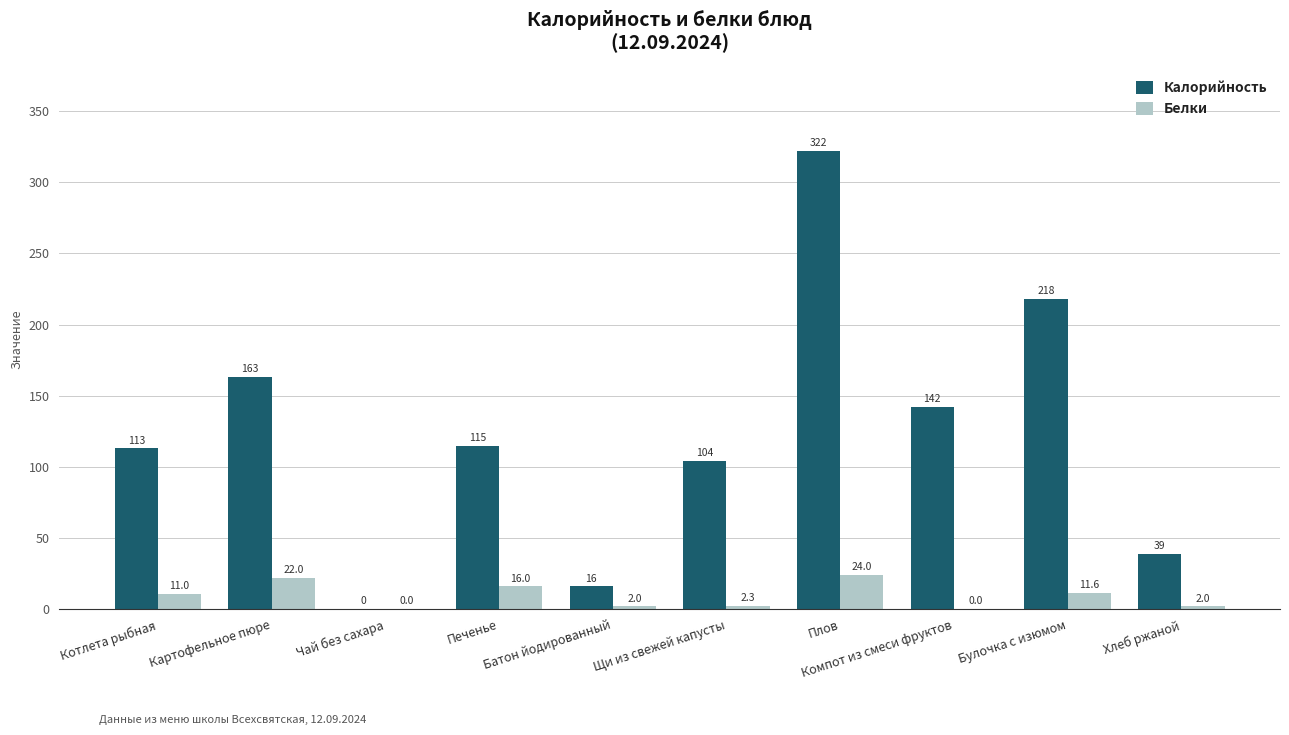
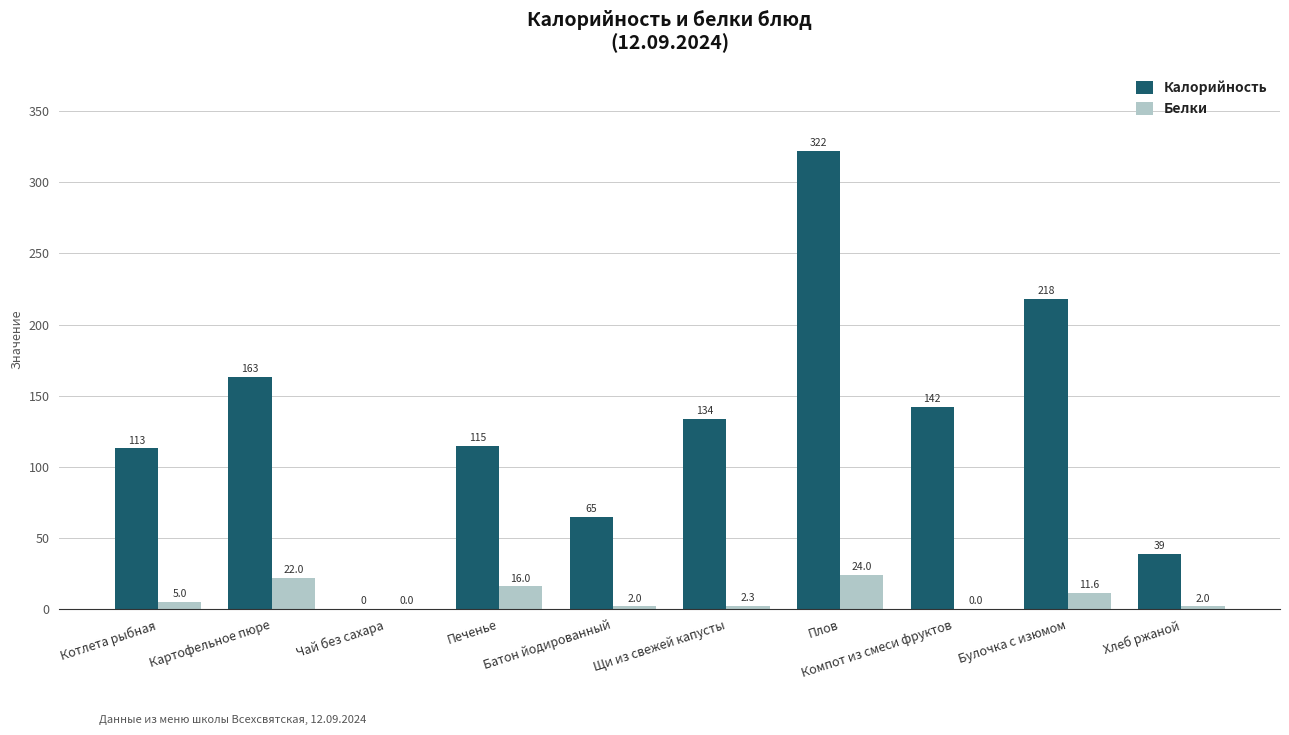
Белки, Котлета рыбная: 11.0 -> 5.0
Калорийность, Батон йодированный: 16 -> 65
Калорийность, Щи из свежей капусты: 104 -> 134
